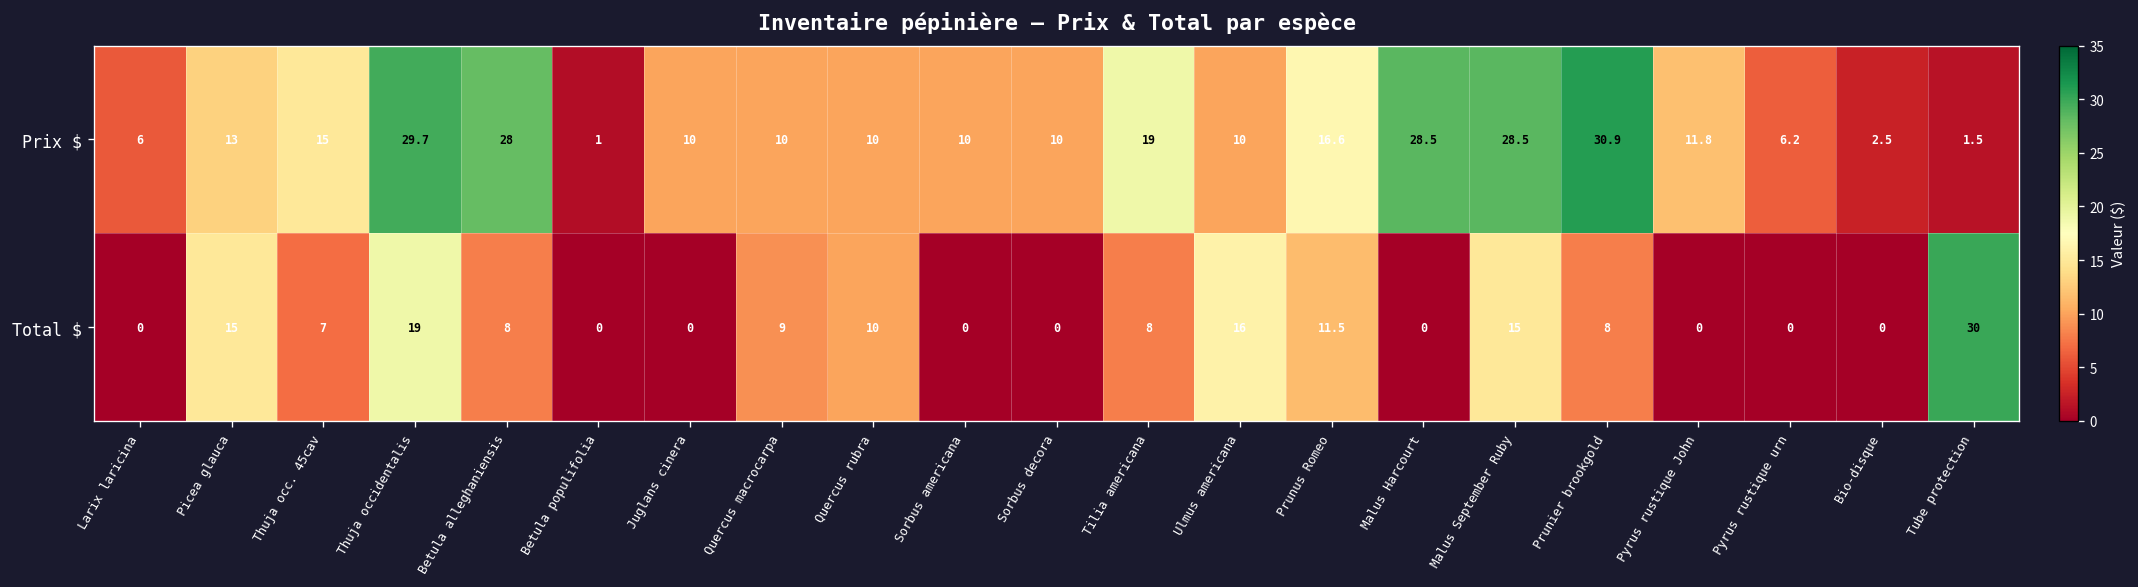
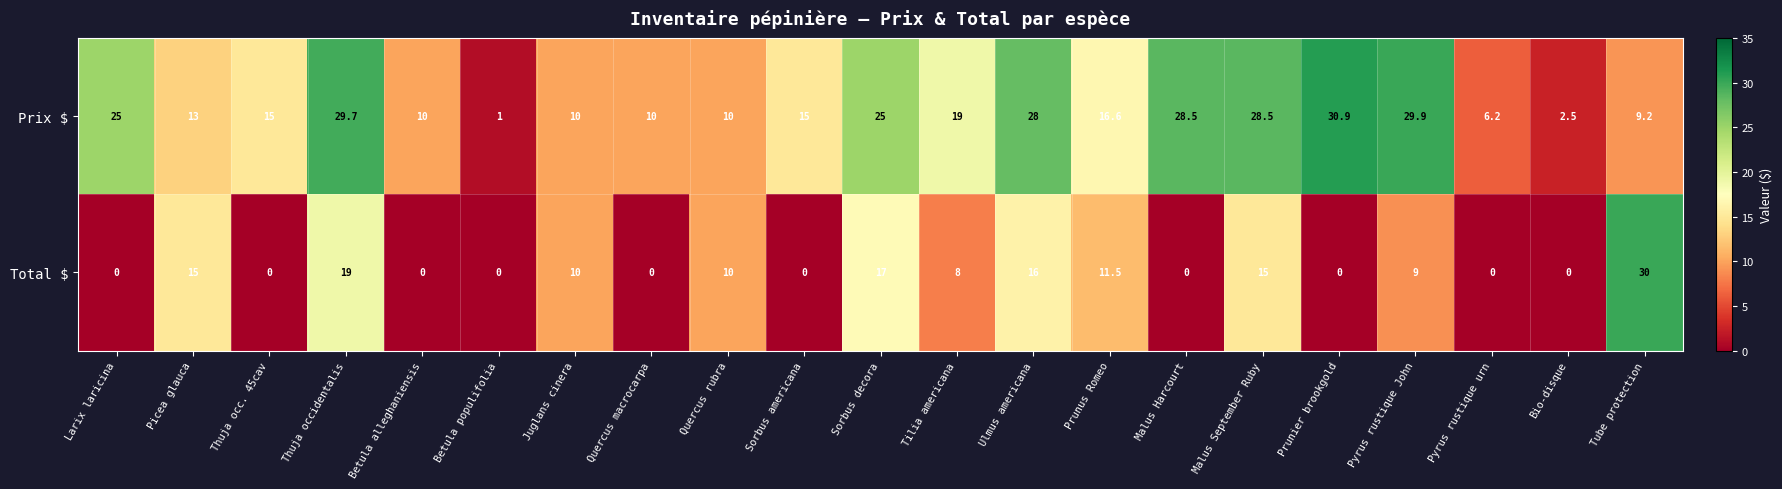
Prix $, Larix laricina: 6 -> 25
Prix $, Betula alleghaniensis: 28 -> 10
Prix $, Sorbus americana: 10 -> 15
Prix $, Sorbus decora: 10 -> 25
Prix $, Ulmus americana: 10 -> 28
Prix $, Pyrus rustique John: 11.8 -> 29.9
Prix $, Tube protection: 1.5 -> 9.2
Total $, Thuja occ. 45cav: 7 -> 0
Total $, Betula alleghaniensis: 8 -> 0
Total $, Juglans cinera: 0 -> 10
Total $, Quercus macrocarpa: 9 -> 0
Total $, Sorbus decora: 0 -> 17
Total $, Prunier brookgold: 8 -> 0
Total $, Pyrus rustique John: 0 -> 9
